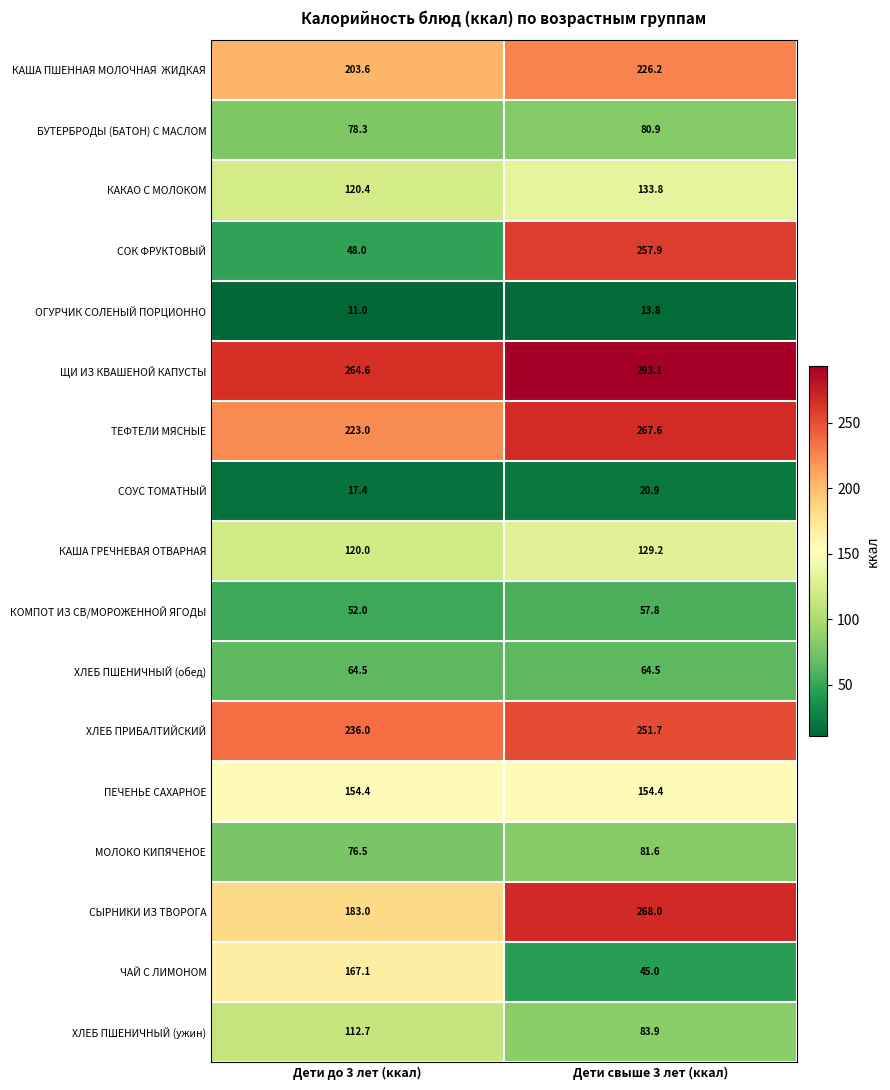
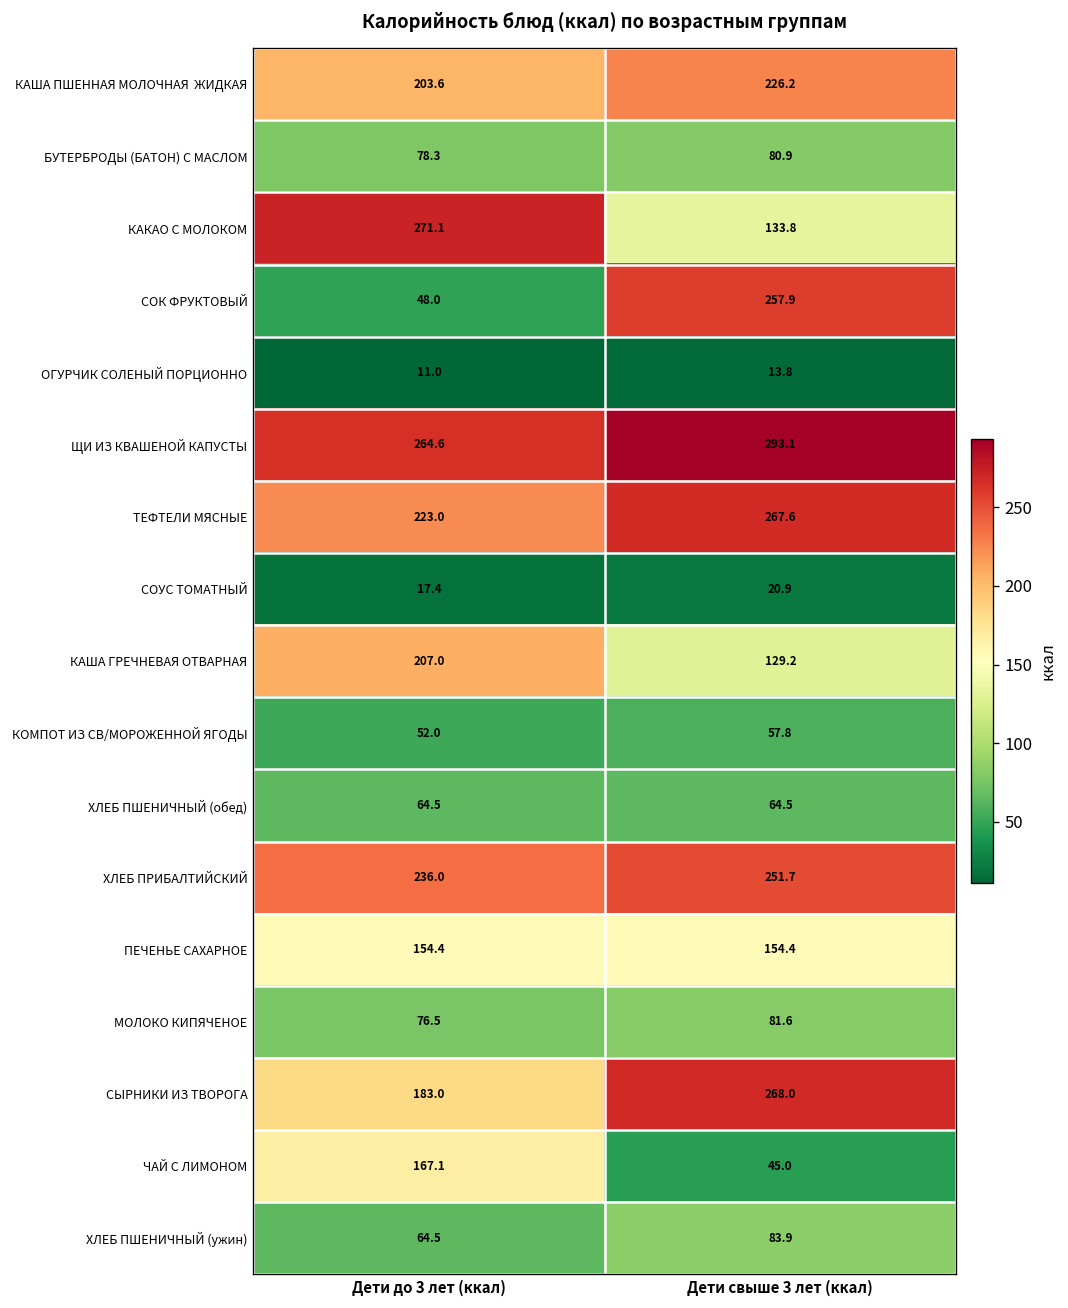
КАКАО С МОЛОКОМ, Дети до 3 лет (ккал): 120.4 -> 271.1
КАША ГРЕЧНЕВАЯ ОТВАРНАЯ, Дети до 3 лет (ккал): 120.0 -> 207.0
ХЛЕБ ПШЕНИЧНЫЙ (ужин), Дети до 3 лет (ккал): 112.7 -> 64.5
